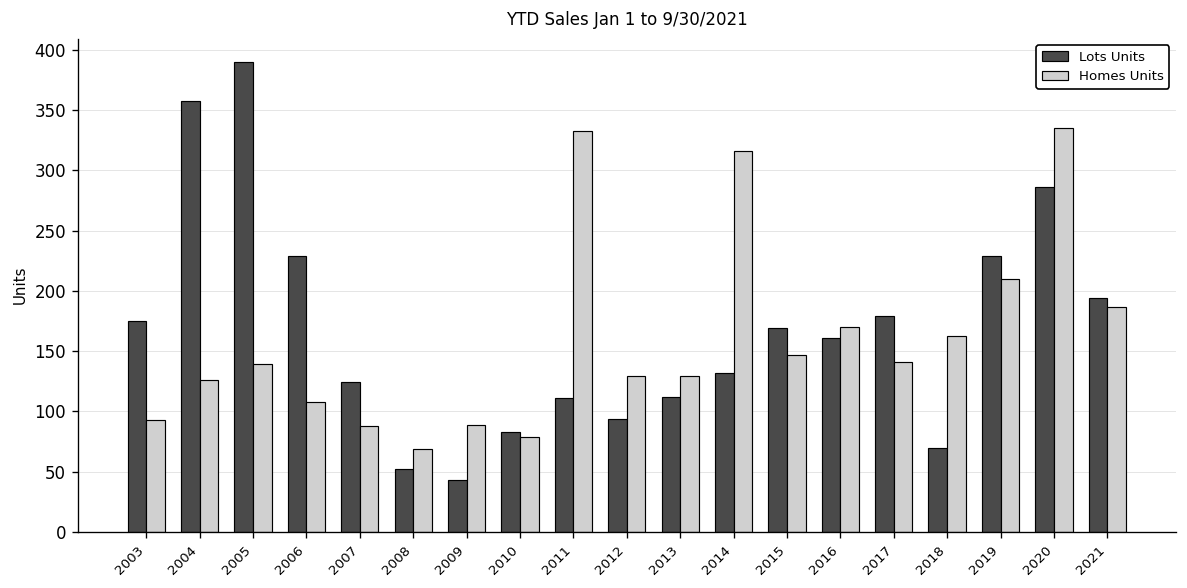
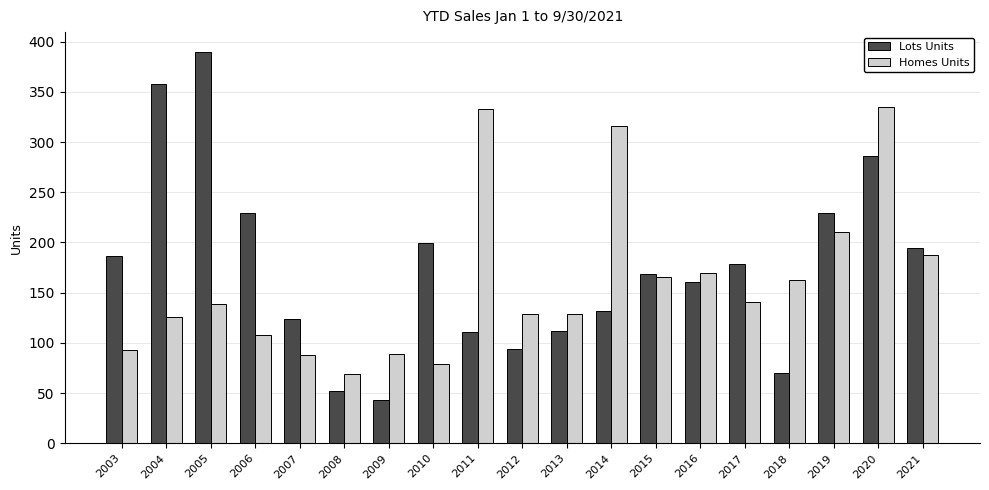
Lots Units, 2003: 175 -> 186
Lots Units, 2010: 83 -> 199
Homes Units, 2015: 147 -> 166
